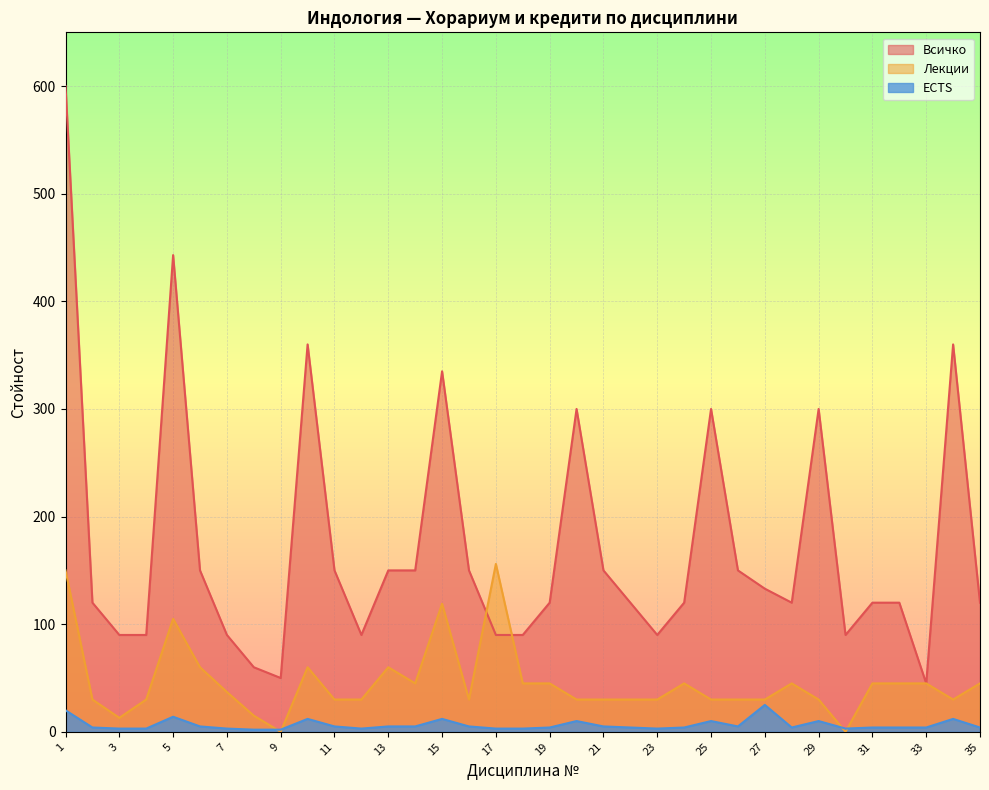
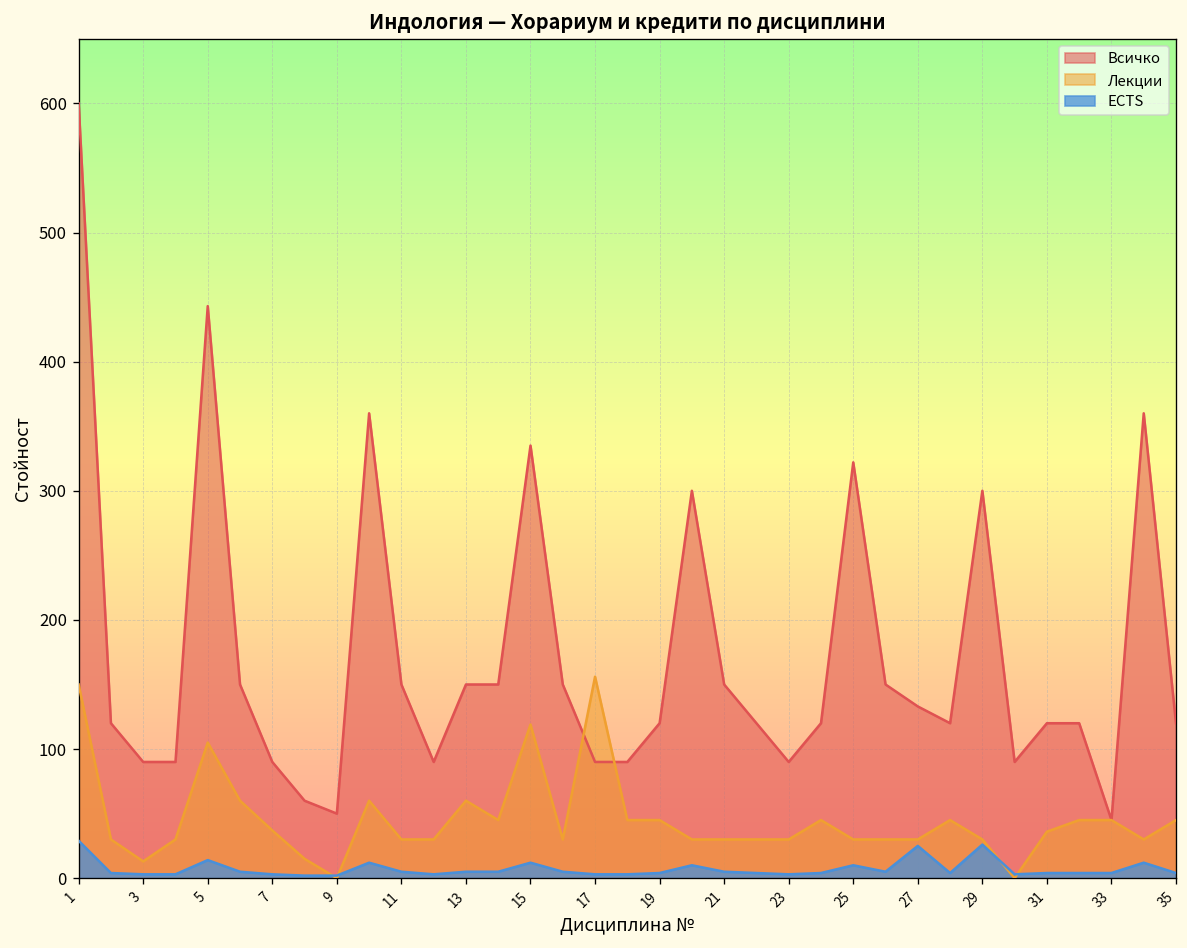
ECTS, 1: 20 -> 29
Всичко, 25: 300 -> 322
ECTS, 29: 10 -> 26
Лекции, 31: 45 -> 36
